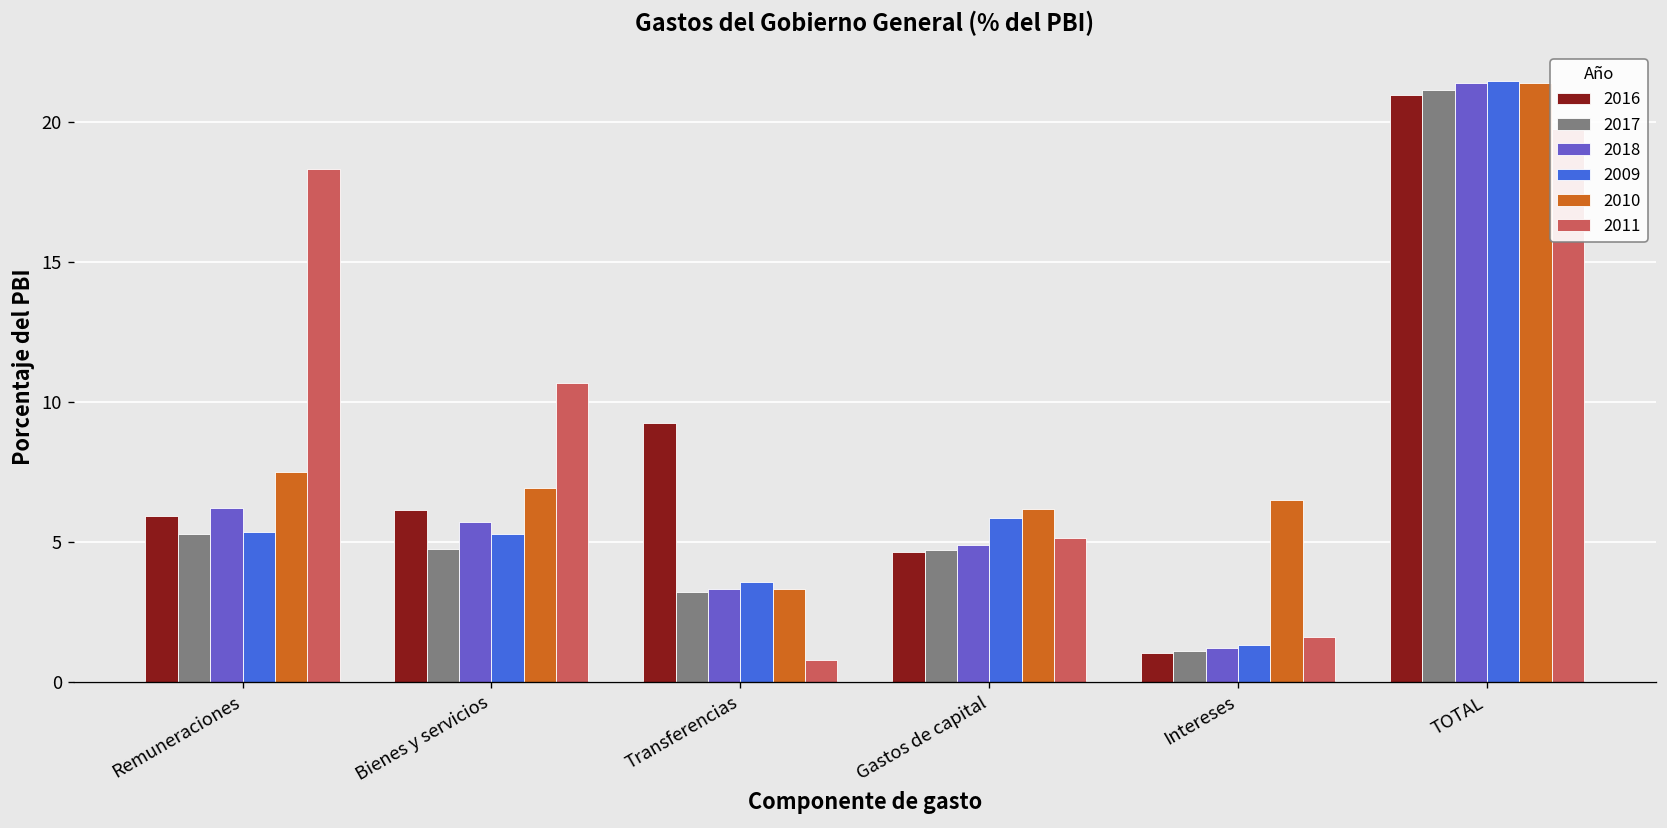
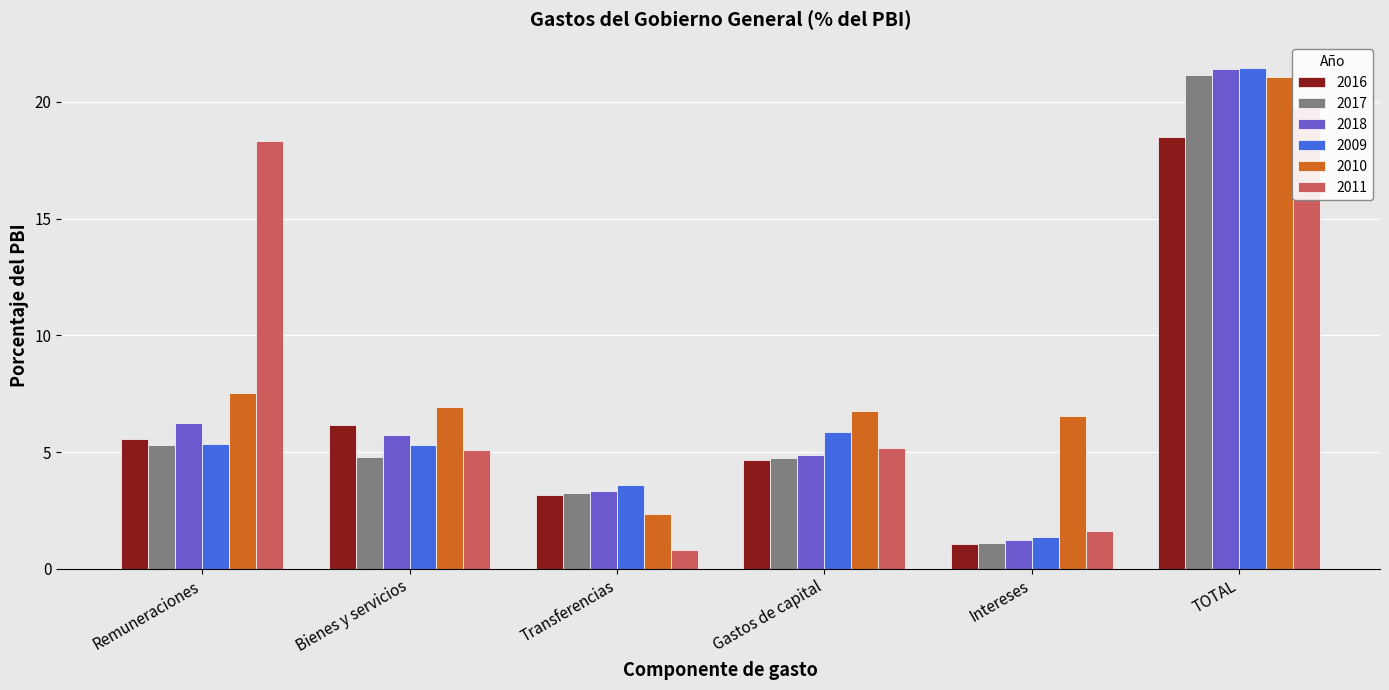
2016, Remuneraciones: 6.0 -> 5.6
2011, Bienes y servicios: 10.7 -> 5.1
2016, Transferencias: 9.3 -> 3.2
2010, Transferencias: 3.3 -> 2.4
2010, Gastos de capital: 6.2 -> 6.8
2016, TOTAL: 21.0 -> 18.5
2010, TOTAL: 21.4 -> 21.0
